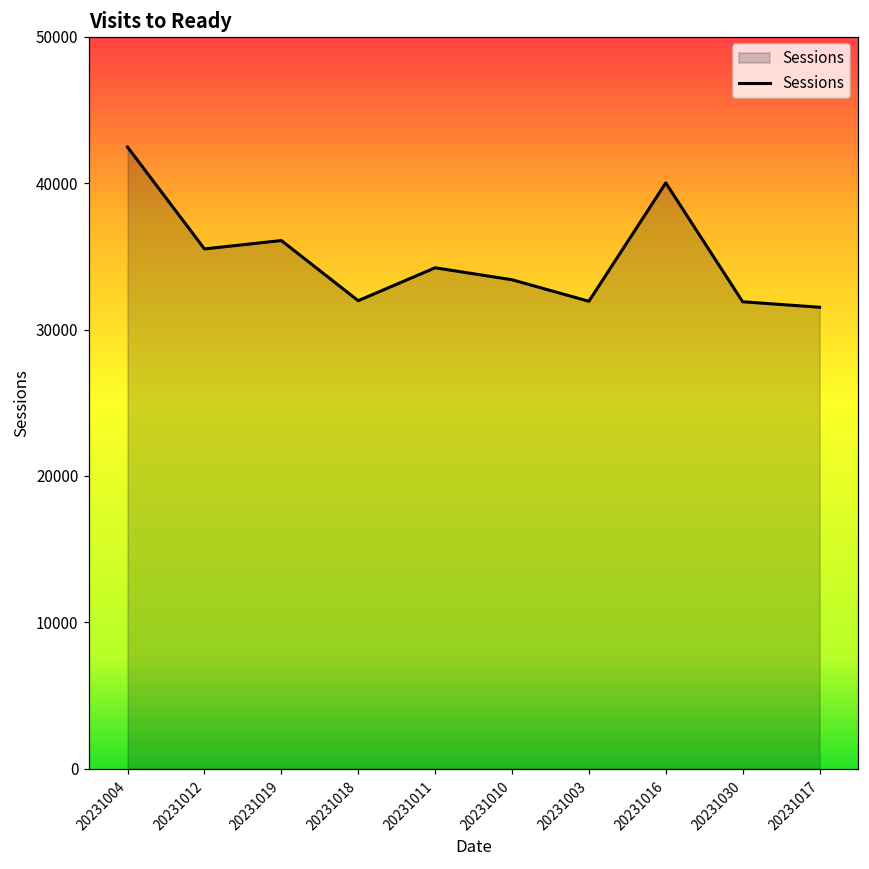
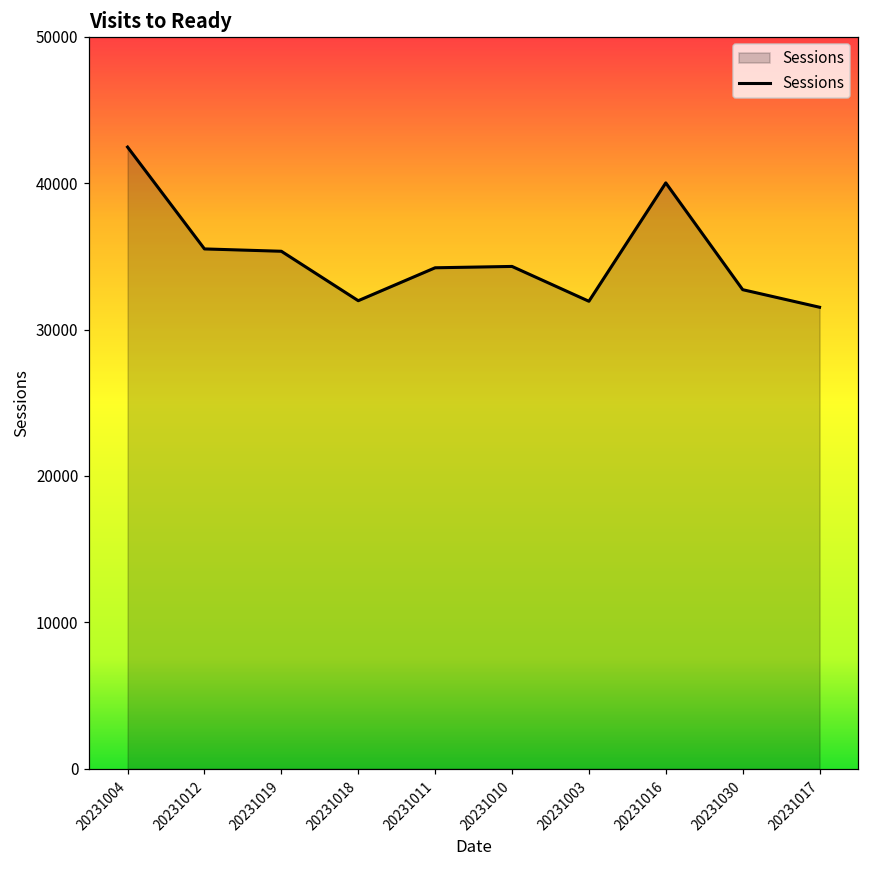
20231019: 36100 -> 35300
20231010: 33400 -> 34300
20231030: 31900 -> 32700
